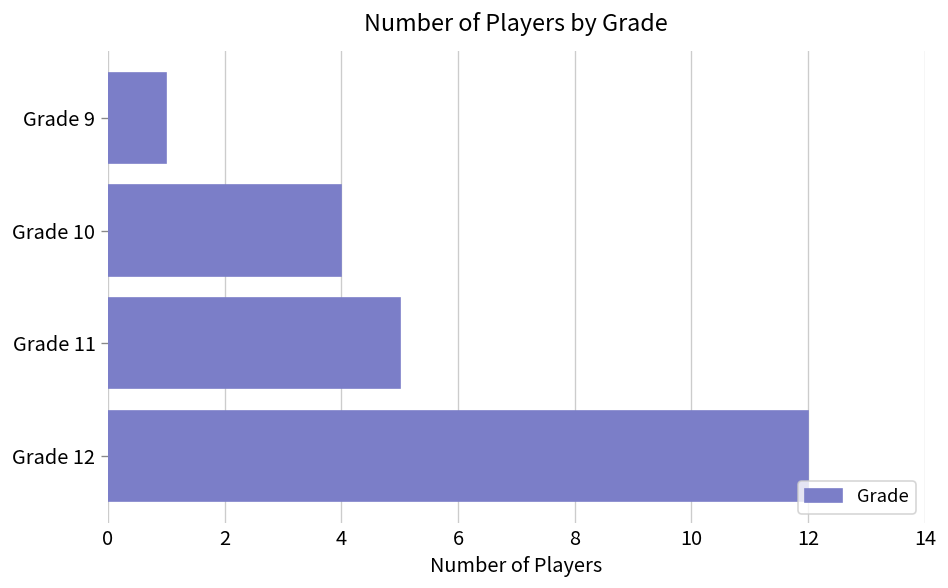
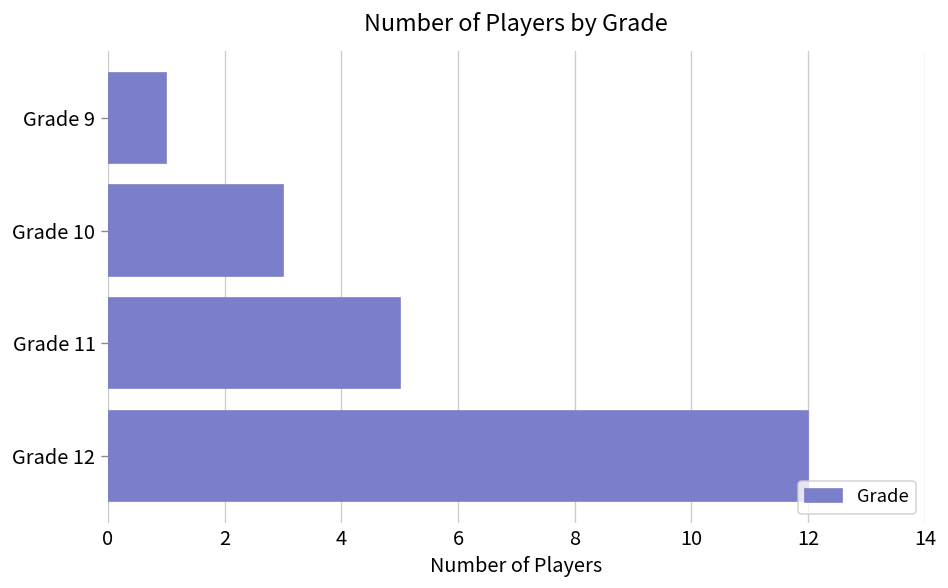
Grade 10: 4 -> 3
